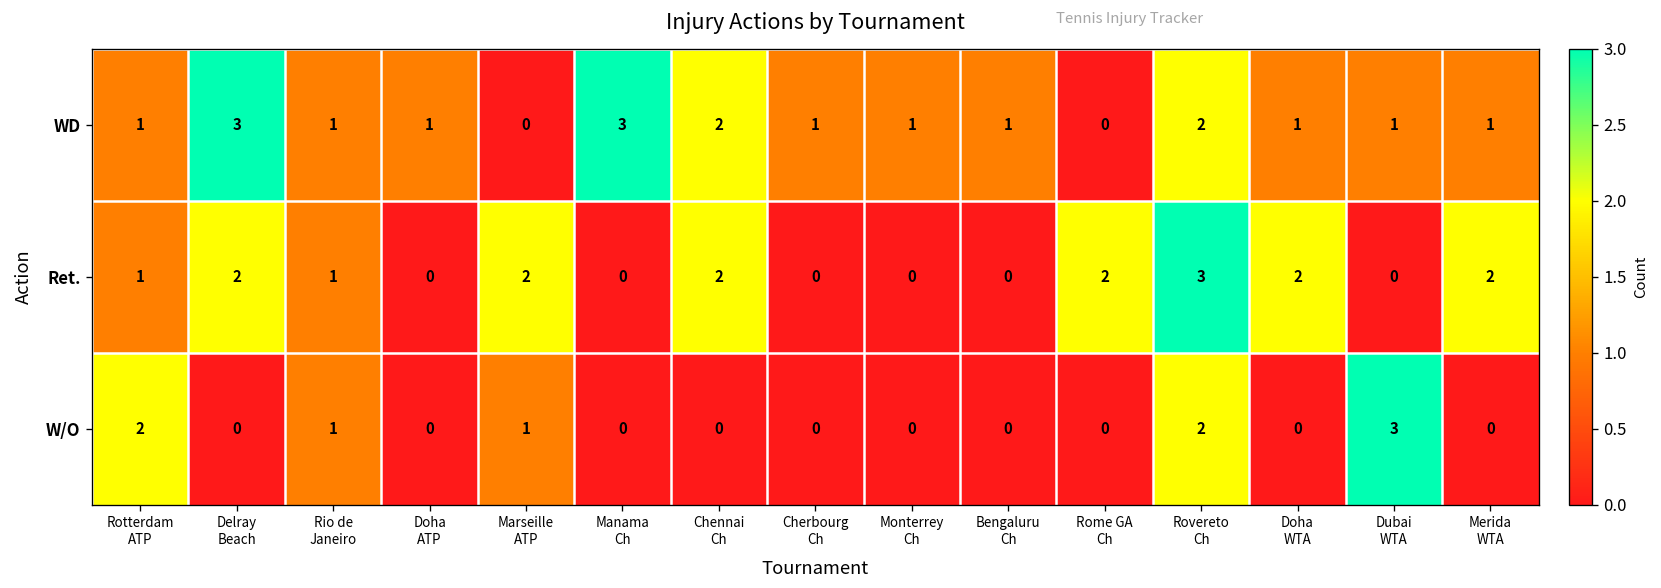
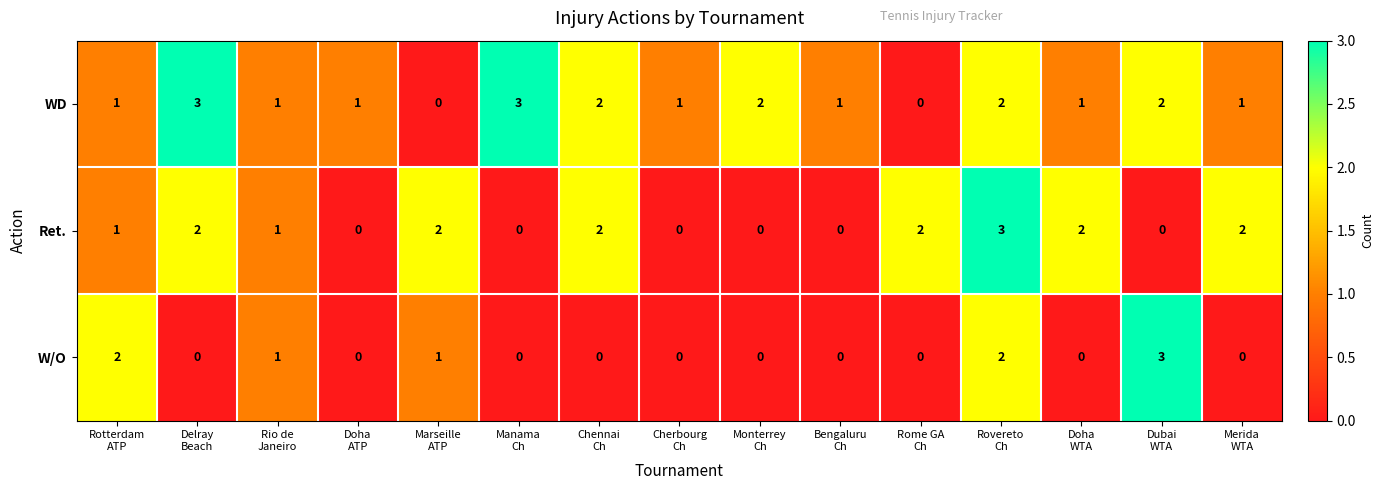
WD, Monterrey Ch: 1 -> 2
WD, Dubai WTA: 1 -> 2
